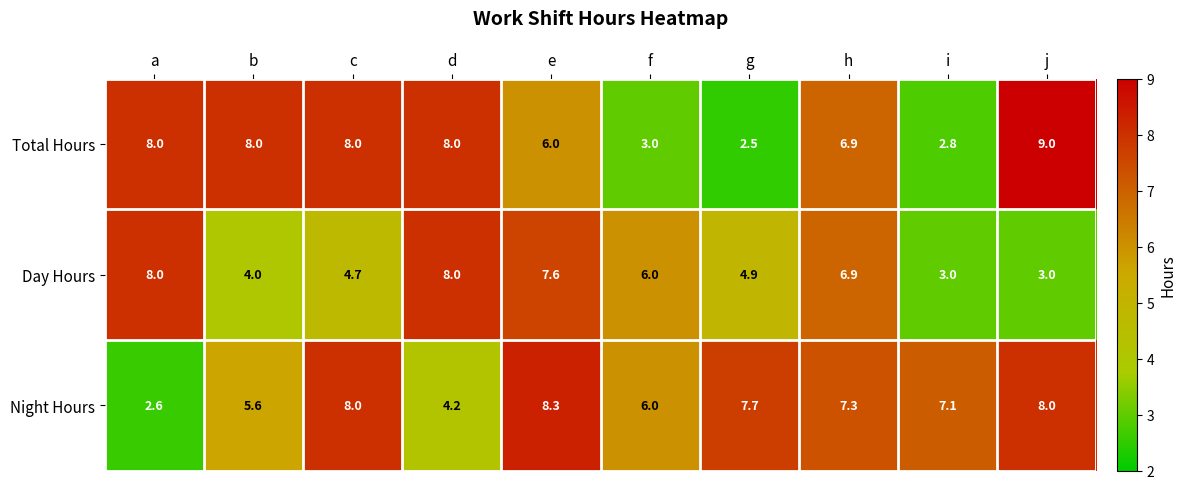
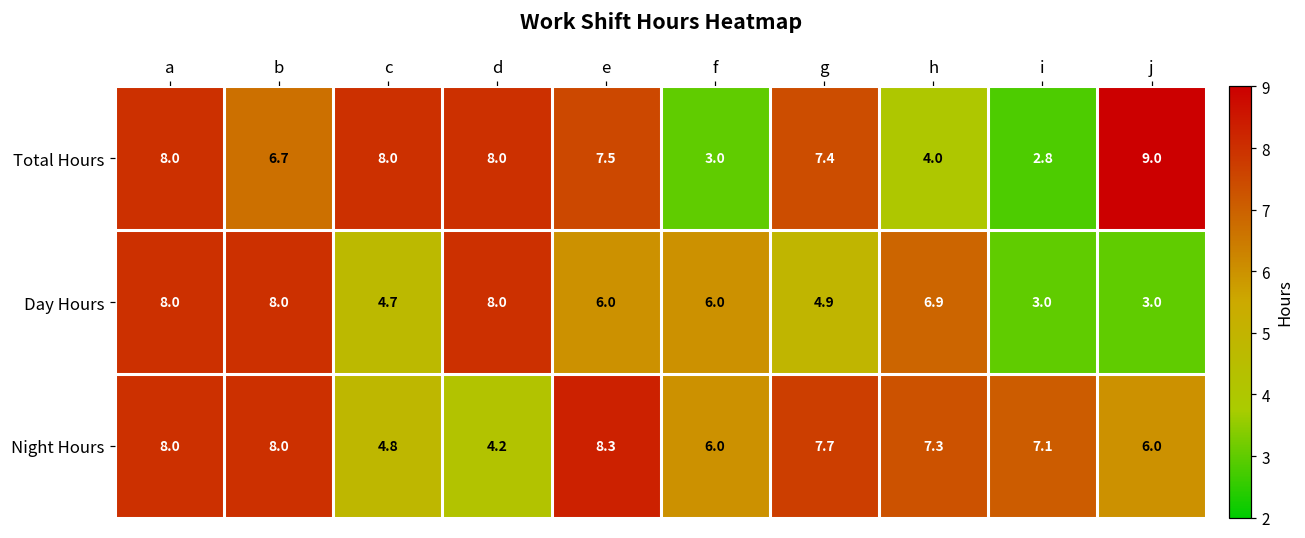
Total Hours, b: 8.0 -> 6.7
Total Hours, e: 6.0 -> 7.5
Total Hours, g: 2.5 -> 7.4
Total Hours, h: 6.9 -> 4.0
Day Hours, b: 4.0 -> 8.0
Day Hours, e: 7.6 -> 6.0
Night Hours, a: 2.6 -> 8.0
Night Hours, b: 5.6 -> 8.0
Night Hours, c: 8.0 -> 4.8
Night Hours, j: 8.0 -> 6.0
